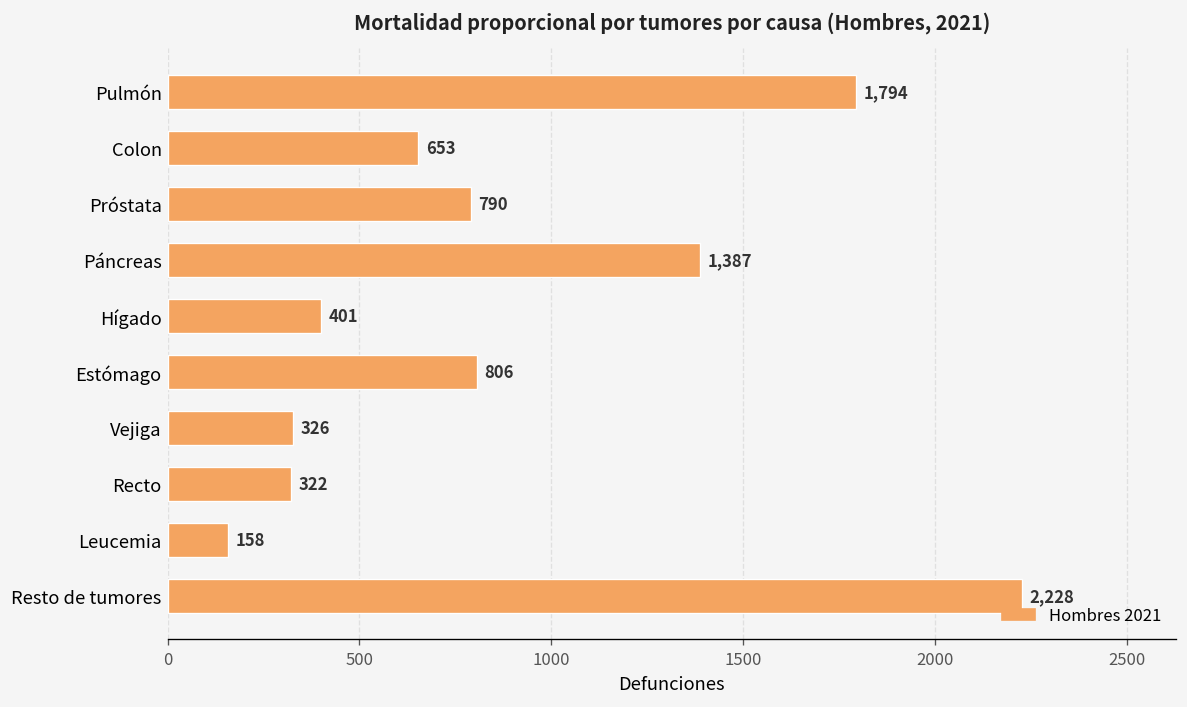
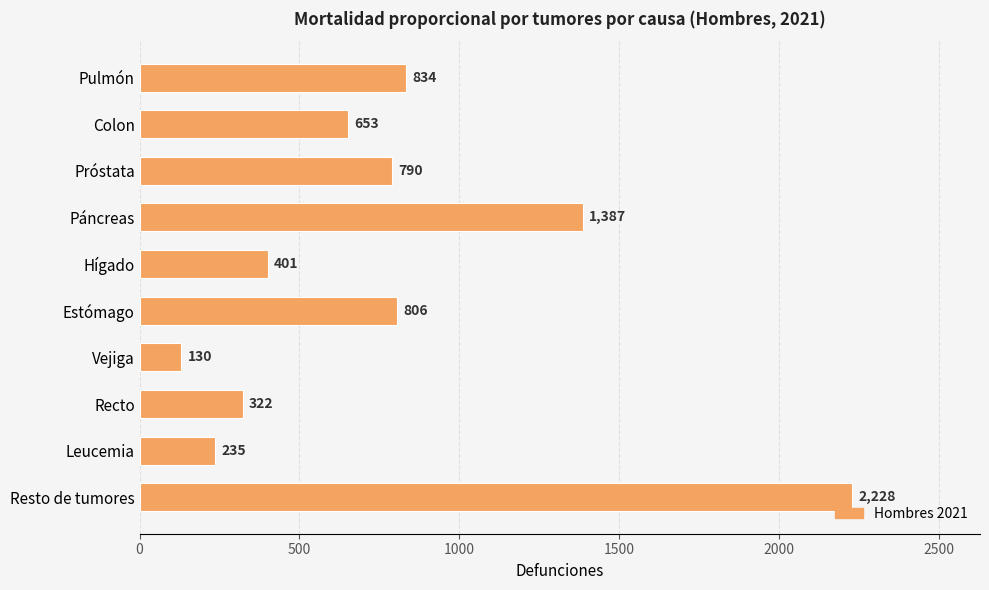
Pulmón: 1,794 -> 834
Vejiga: 326 -> 130
Leucemia: 158 -> 235
